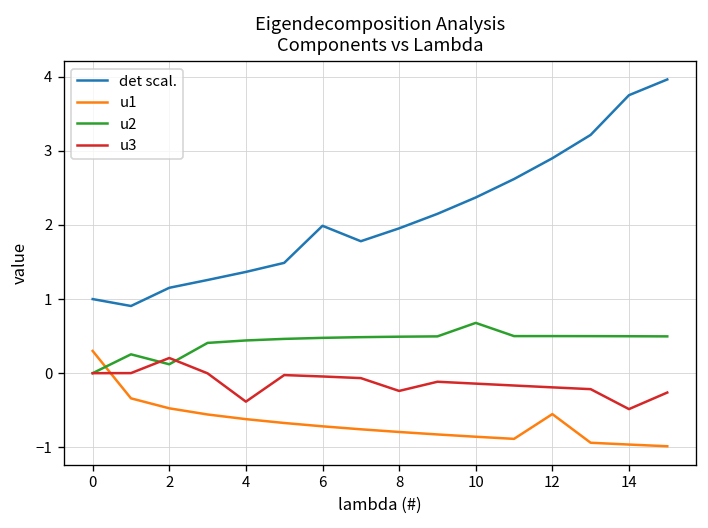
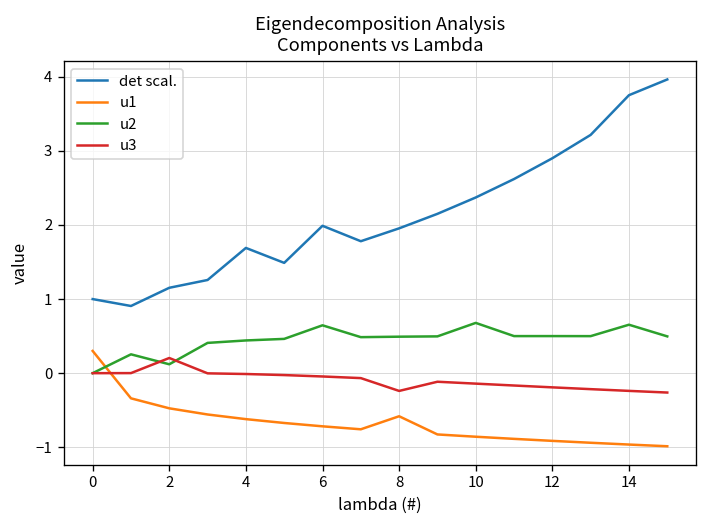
det scal., 4: 1.4 -> 1.7
u3, 4: -0.4 -> 0.0
u2, 6: 0.5 -> 0.6
u1, 8: -0.8 -> -0.6
u1, 12: -0.6 -> -0.9
u2, 14: 0.5 -> 0.7
u3, 14: -0.5 -> -0.2
